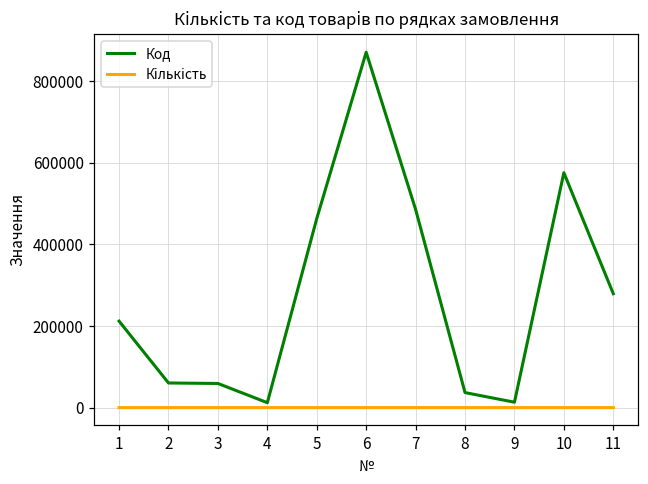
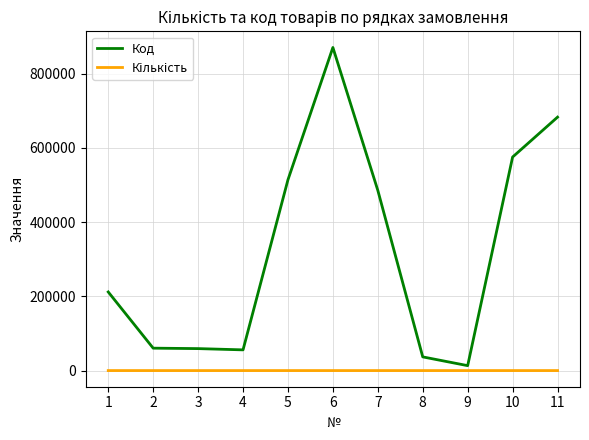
Код, 4: 10000 -> 60000
Код, 5: 460000 -> 510000
Код, 11: 280000 -> 680000
